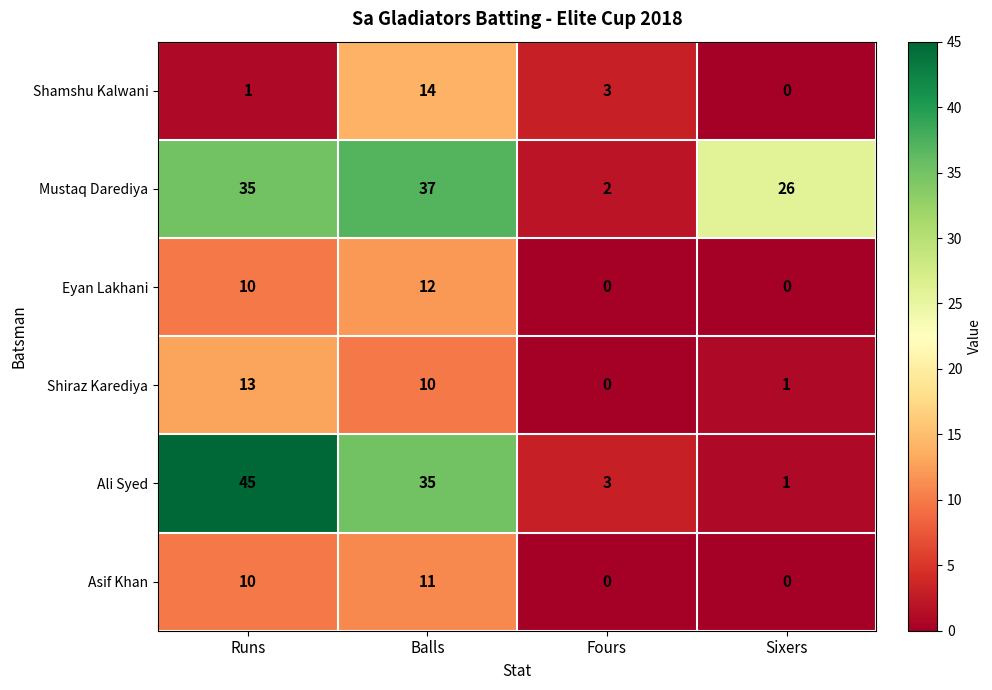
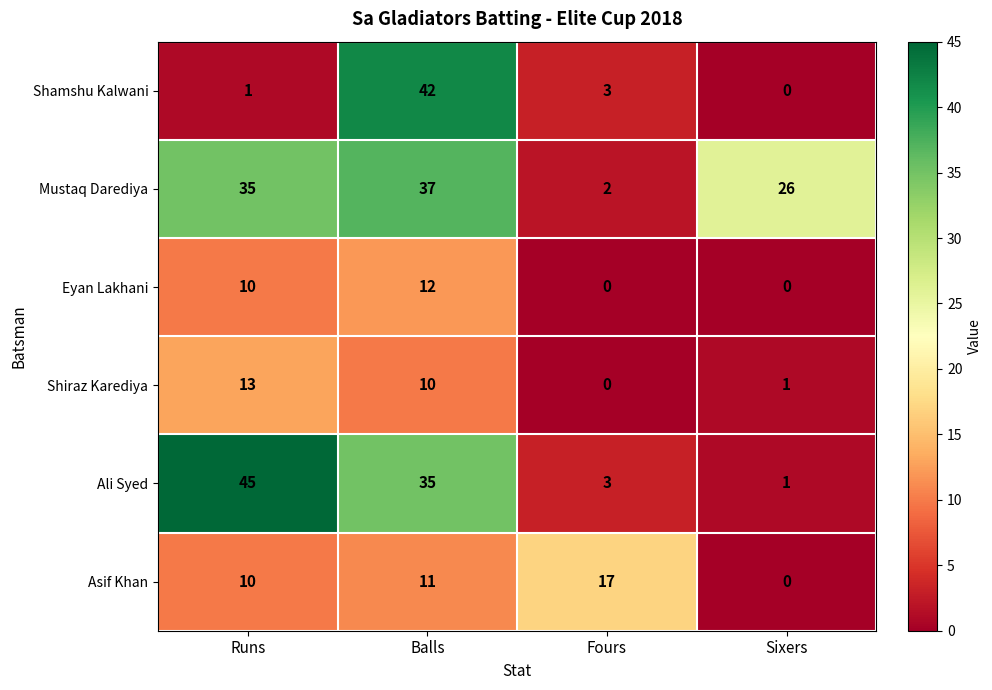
Shamshu Kalwani, Balls: 14 -> 42
Asif Khan, Fours: 0 -> 17
